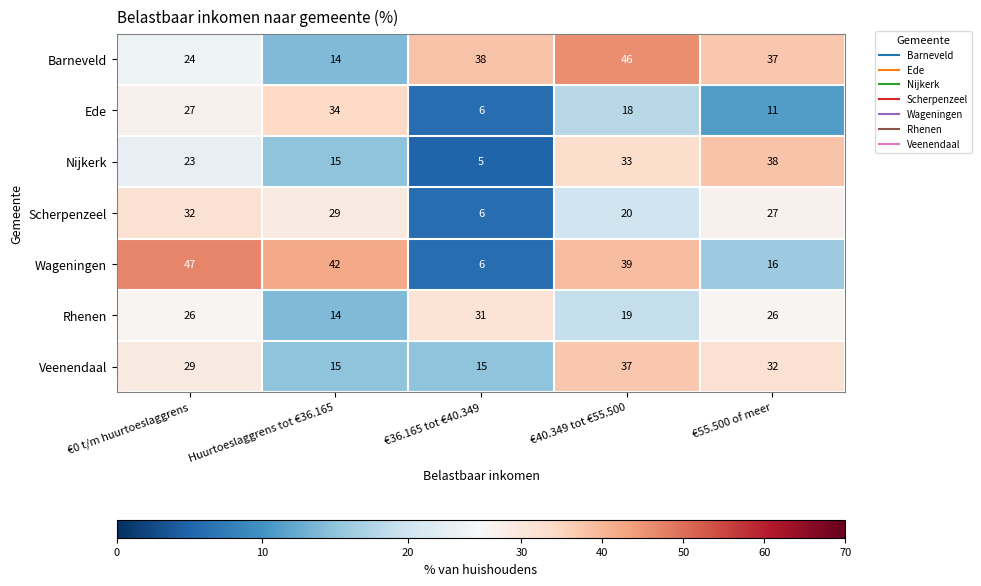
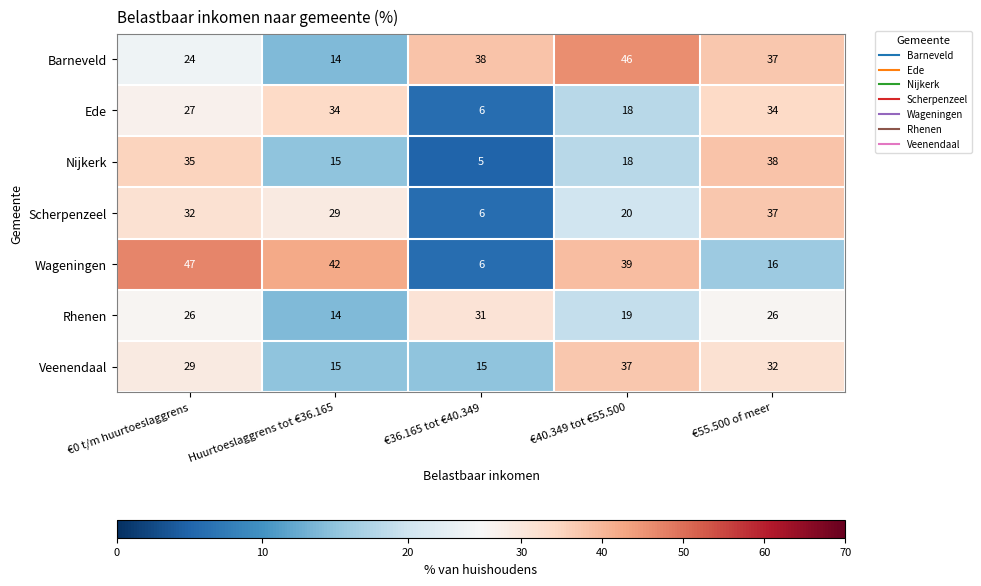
Ede, €55.500 of meer: 11 -> 34
Nijkerk, €0 t/m huurtoeslaggrens: 23 -> 35
Nijkerk, €40.349 tot €55.500: 33 -> 18
Scherpenzeel, €55.500 of meer: 27 -> 37
